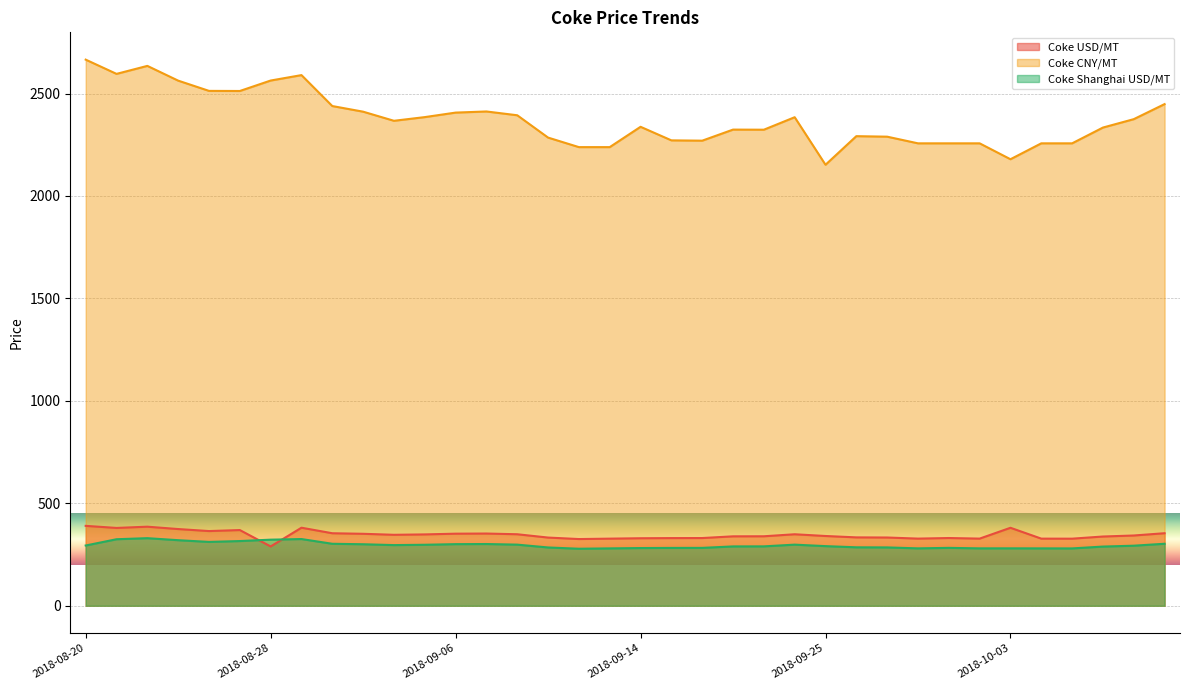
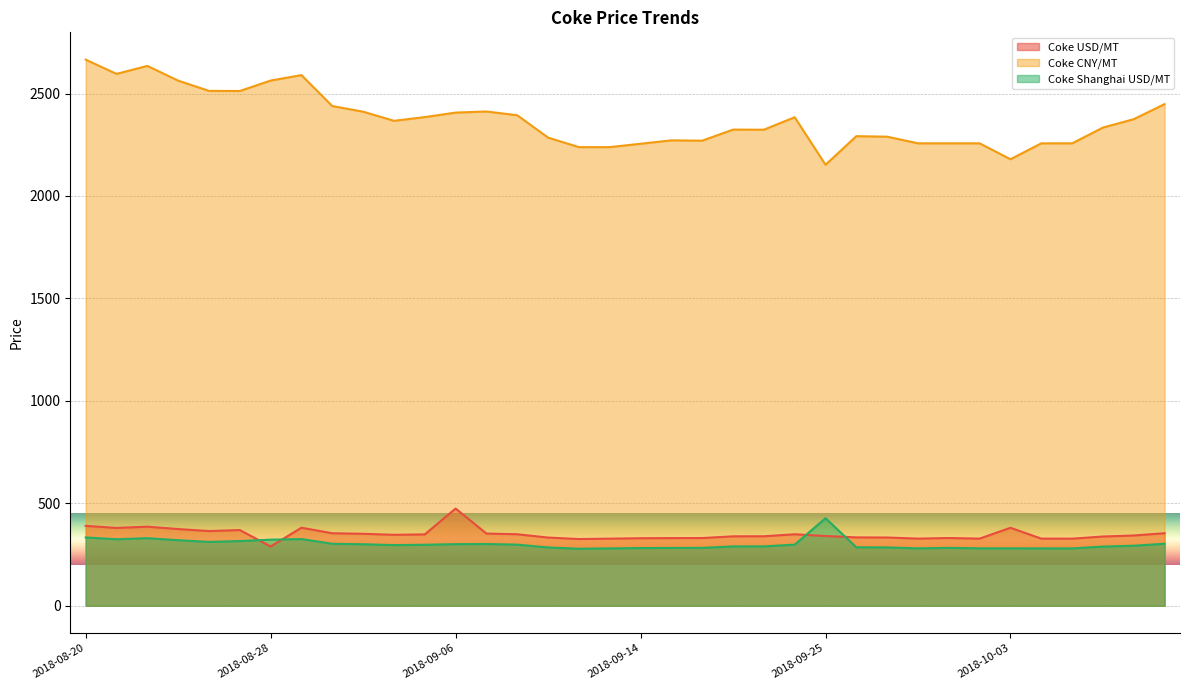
Coke Shanghai USD/MT, 2018-08-20: 290 -> 330
Coke USD/MT, 2018-09-06: 350 -> 470
Coke CNY/MT, 2018-09-14: 2340 -> 2260
Coke Shanghai USD/MT, 2018-09-25: 290 -> 430
